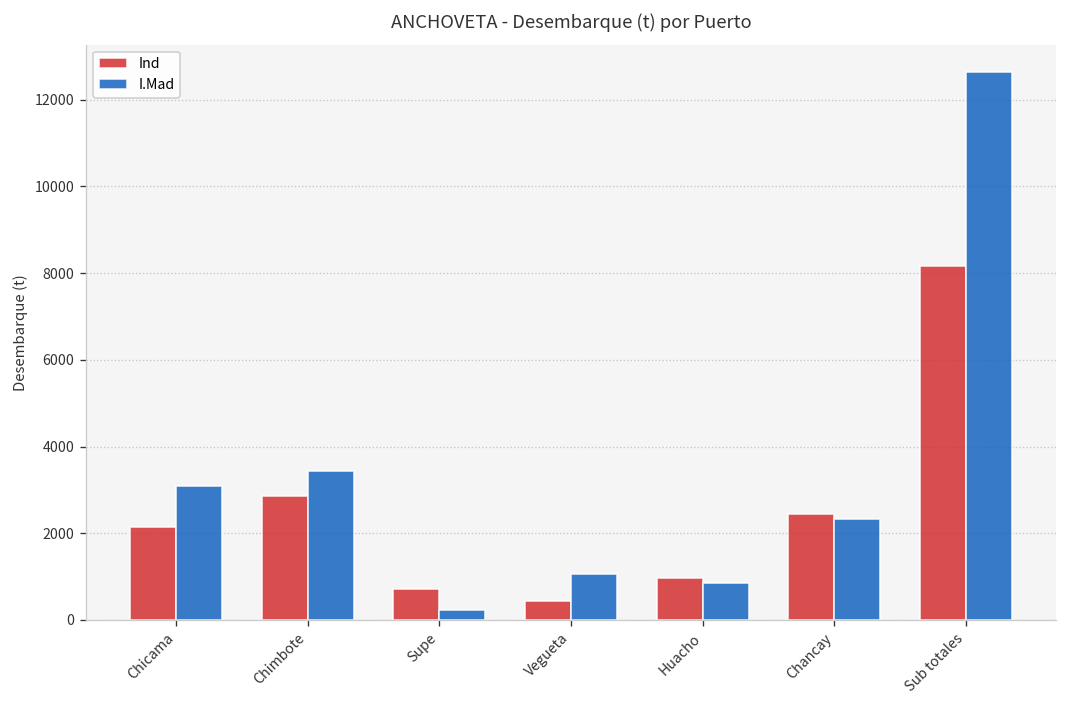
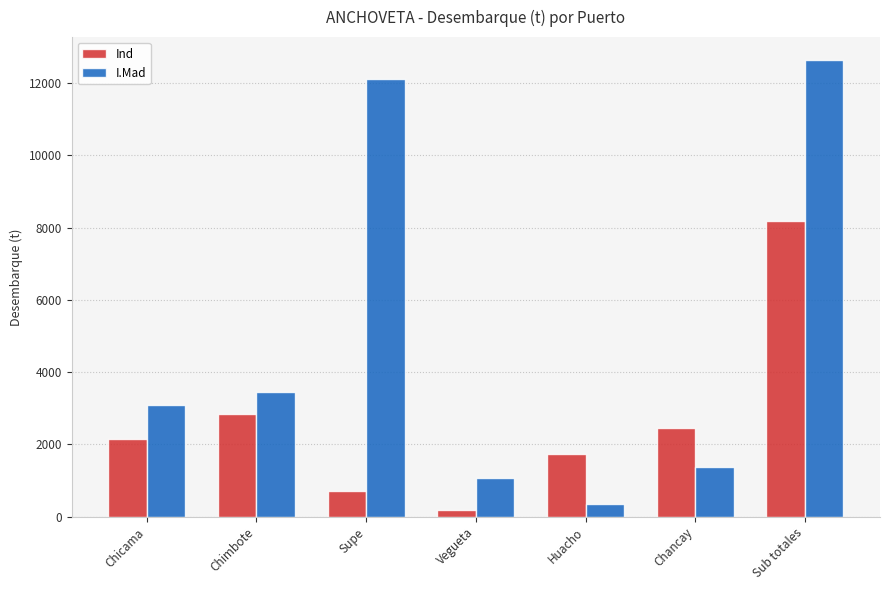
I.Mad, Supe: 200 -> 12100
Ind, Vegueta: 400 -> 200
Ind, Huacho: 1000 -> 1700
I.Mad, Huacho: 800 -> 300
I.Mad, Chancay: 2300 -> 1400
